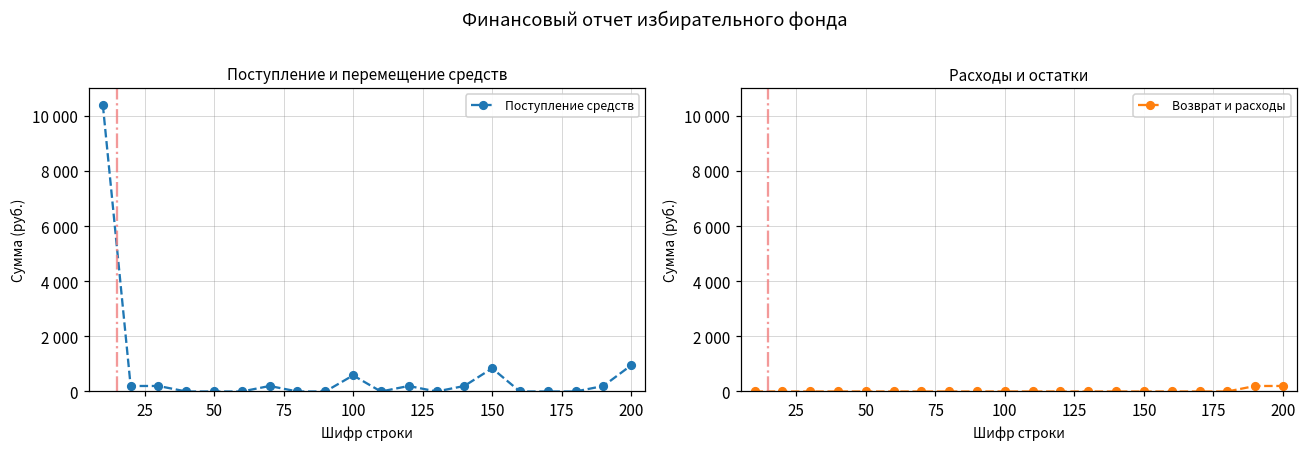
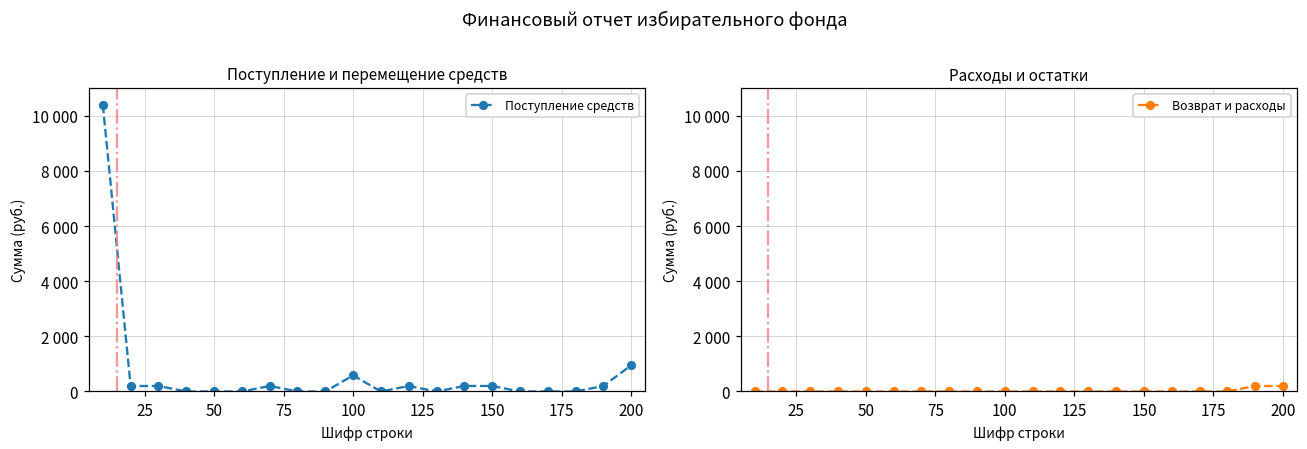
Поступление и перемещение средств, 150: 800 -> 200
